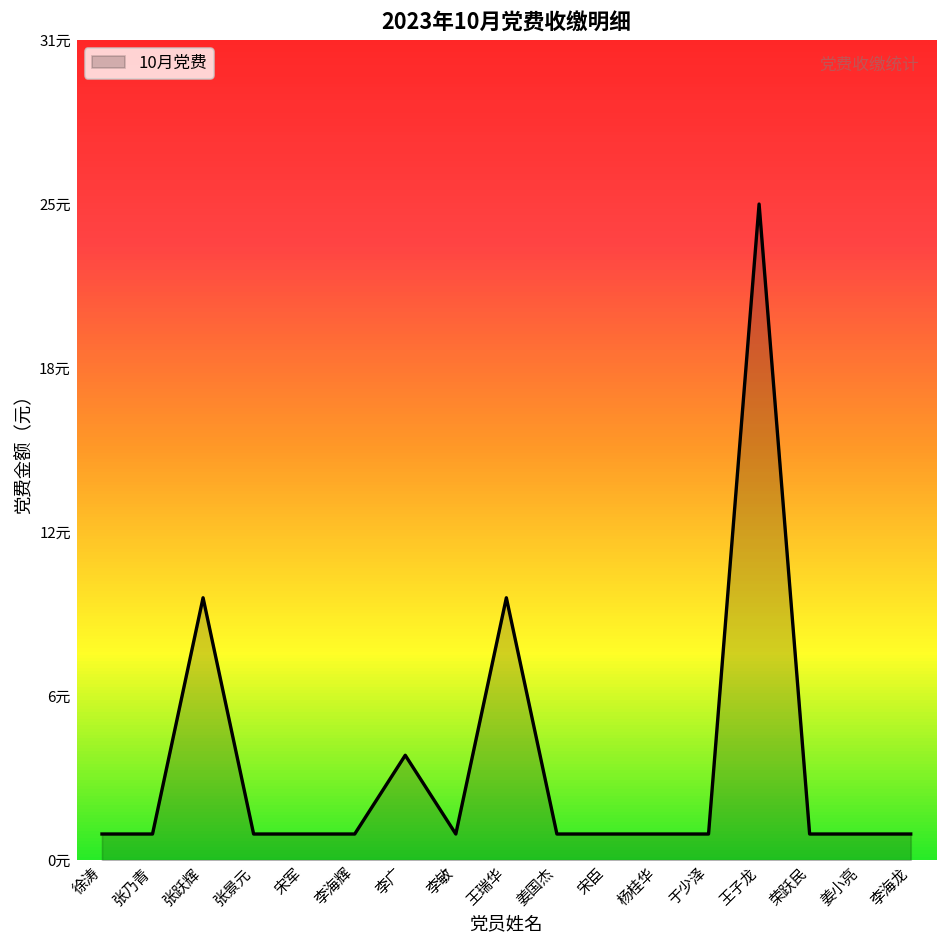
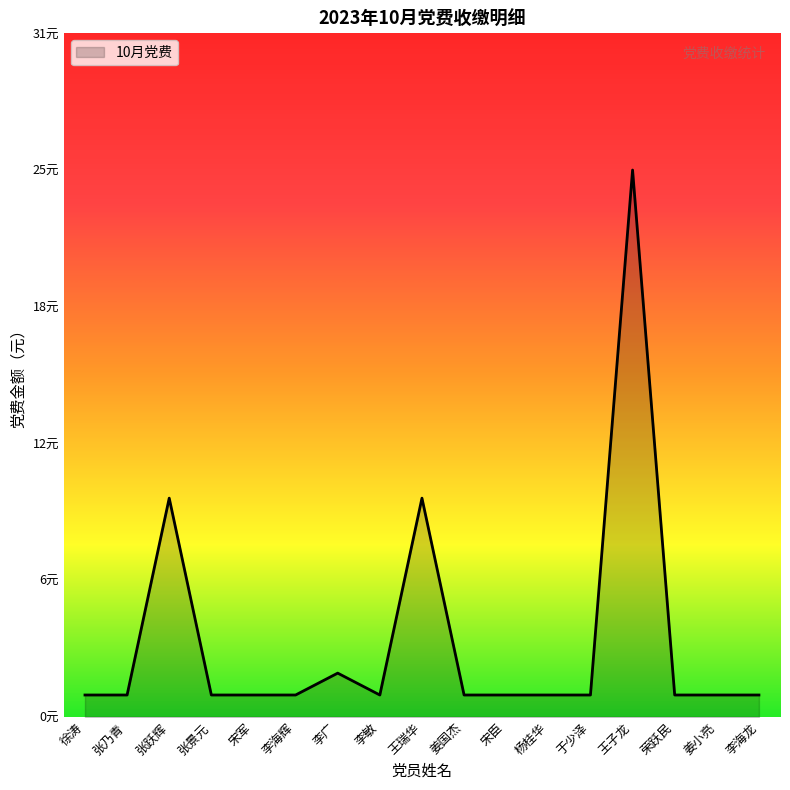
李广: 4元 -> 2元
